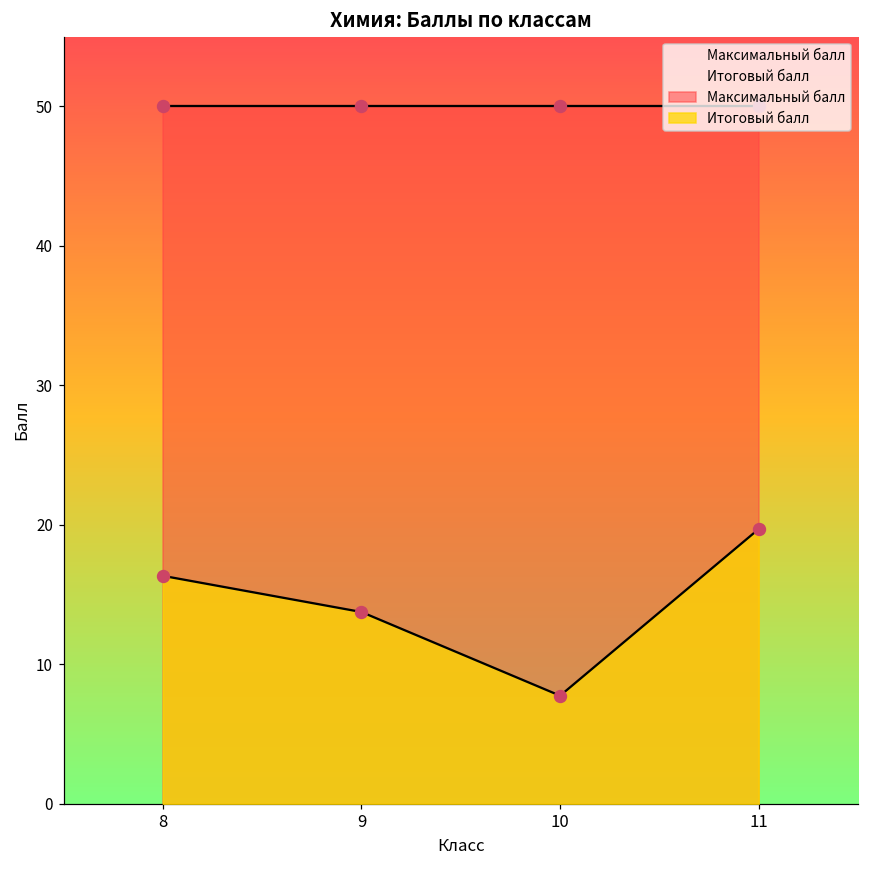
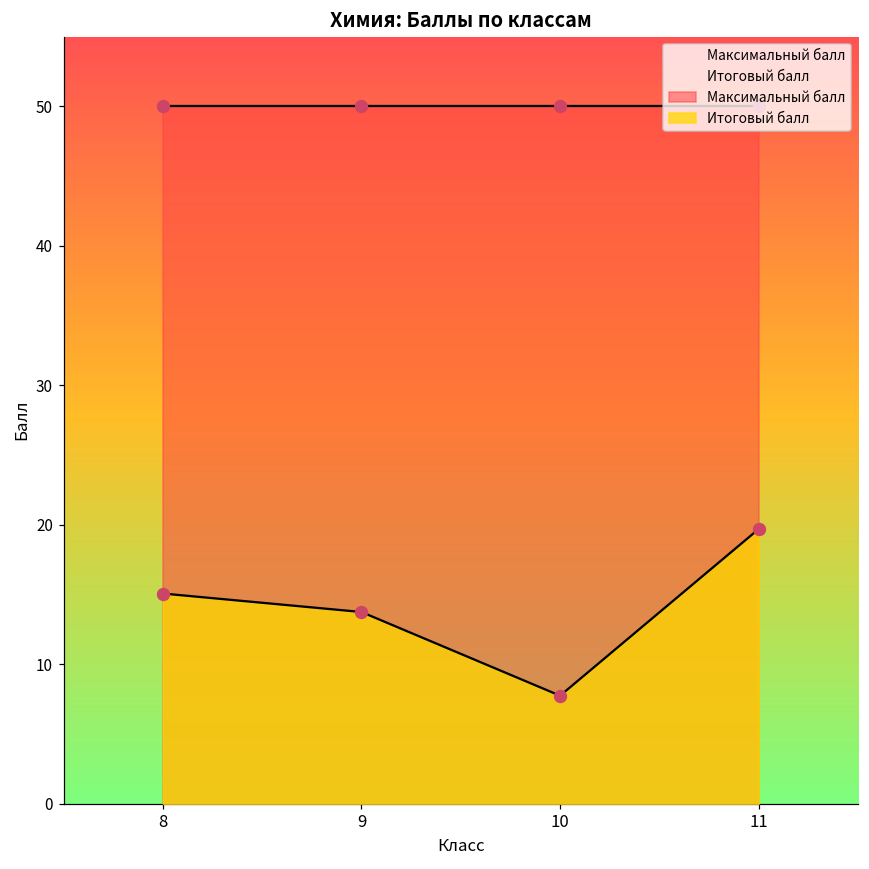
Итоговый балл, 8: 16.3 -> 15.1
